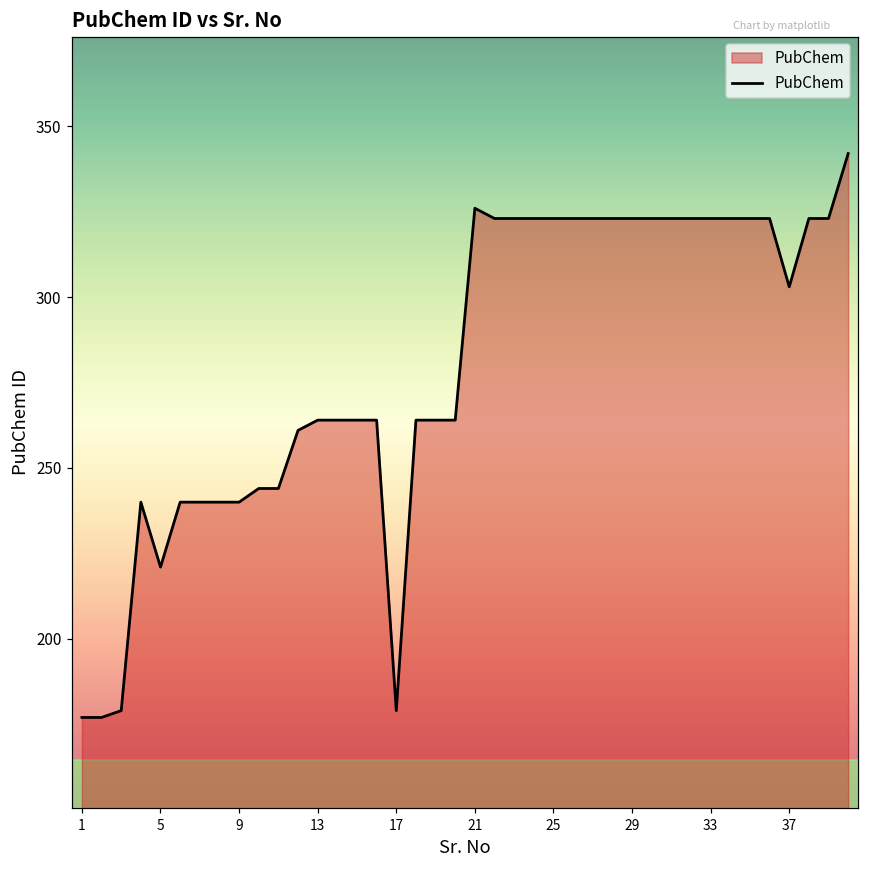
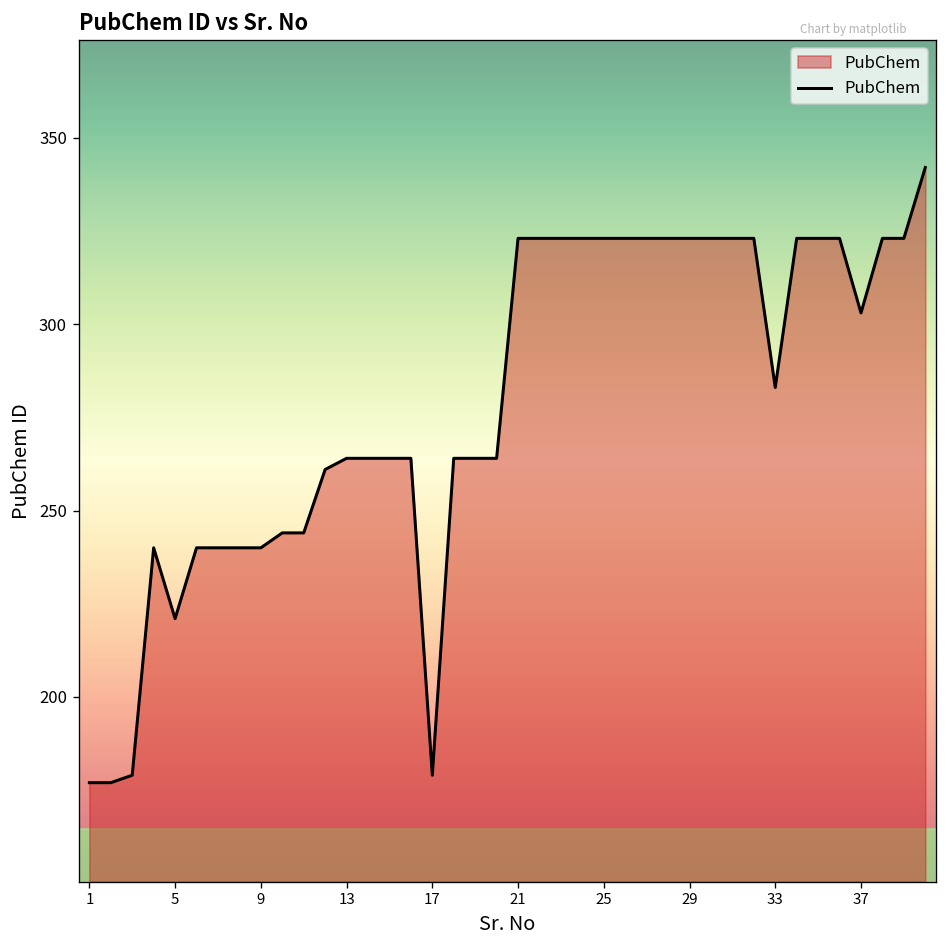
21: 326 -> 323
33: 323 -> 283
